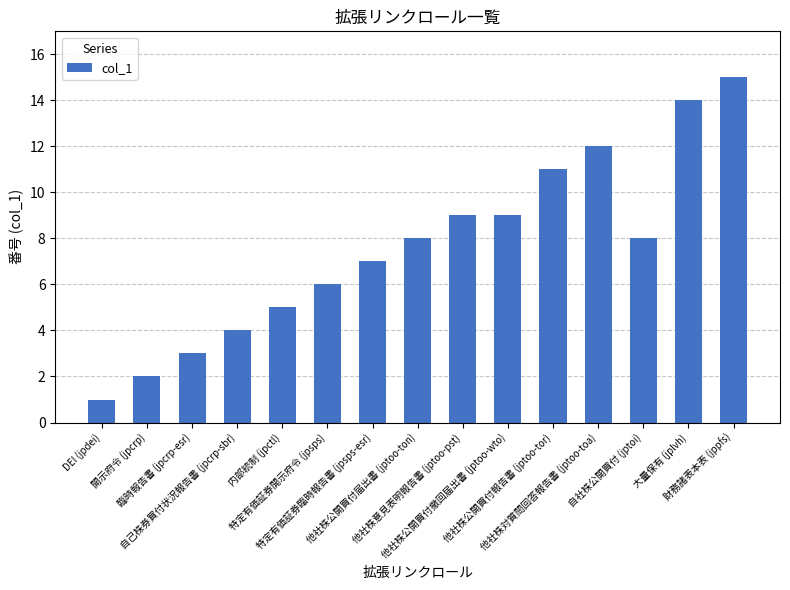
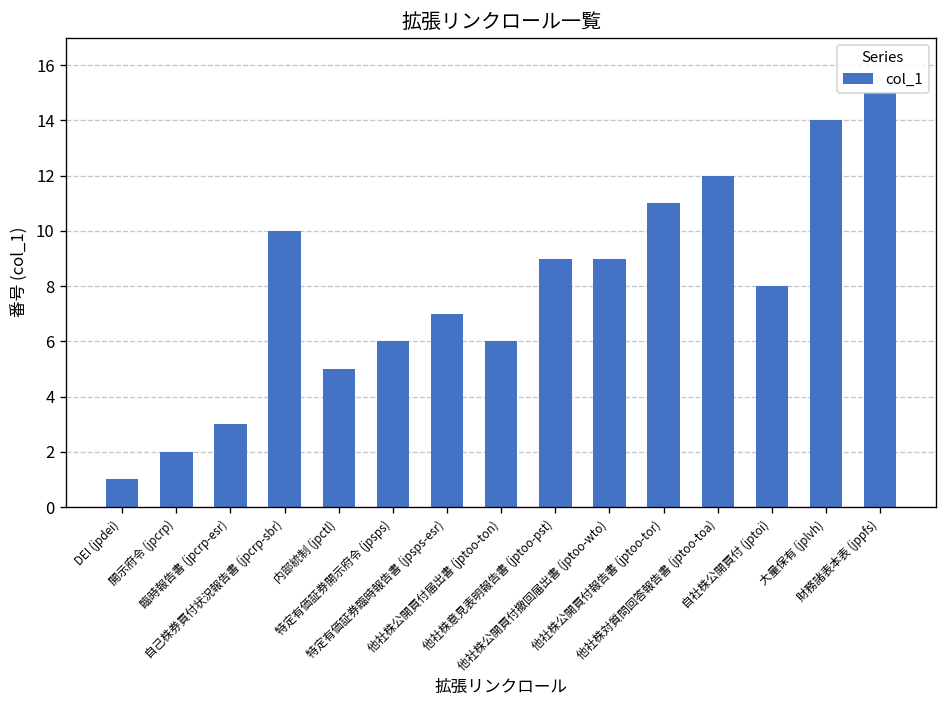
自己株券買付状況報告書 (jpcrp-sbr): 4 -> 10
他社株公開買付届出書 (jptoo-ton): 8 -> 6
